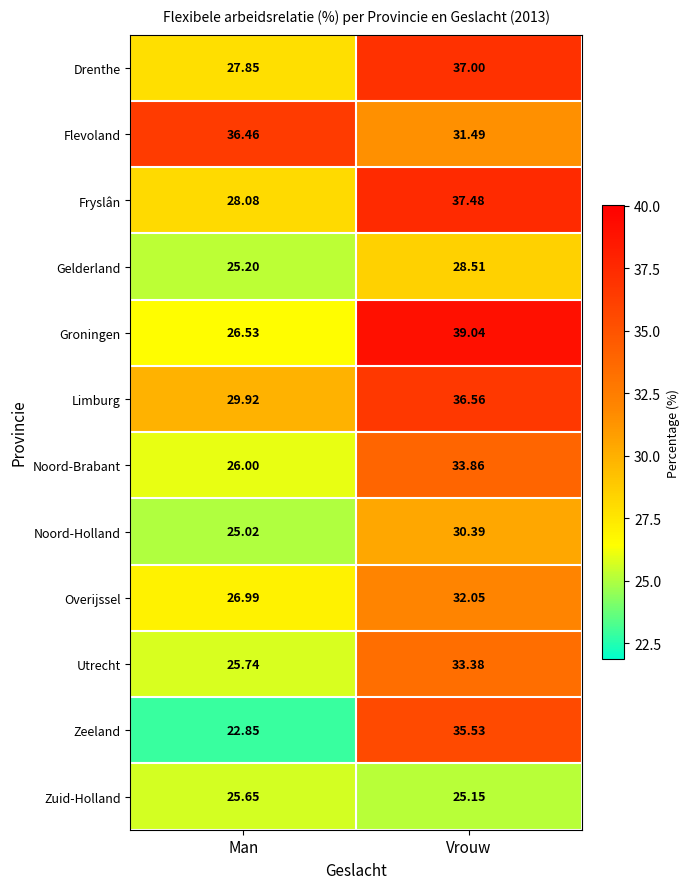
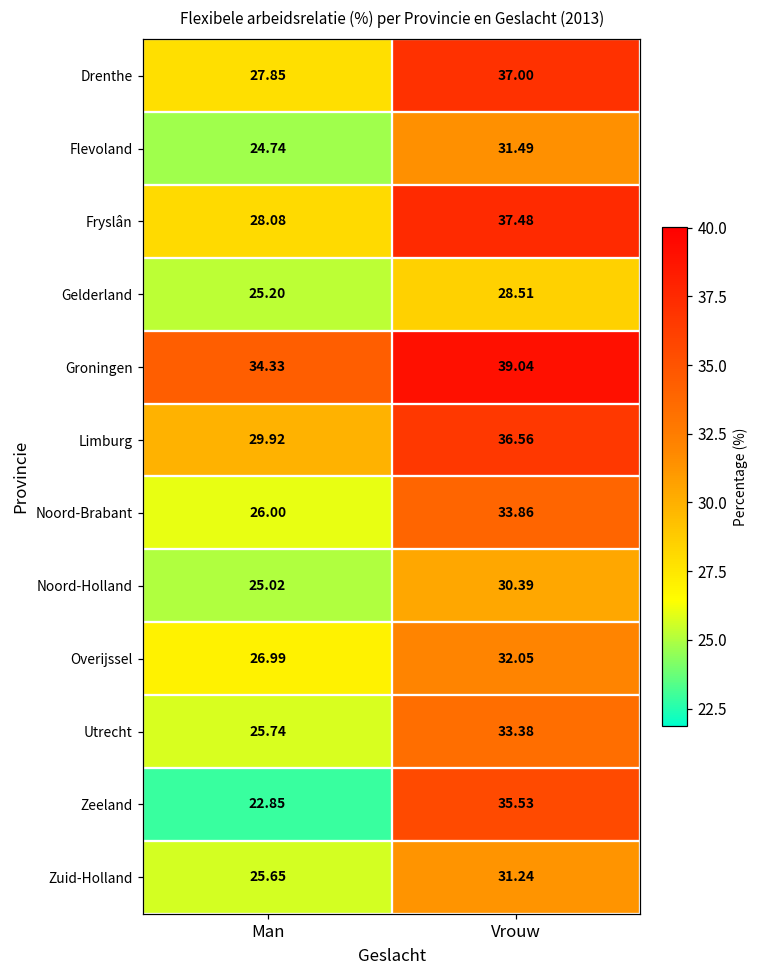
Flevoland, Man: 36.46 -> 24.74
Groningen, Man: 26.53 -> 34.33
Zuid-Holland, Vrouw: 25.15 -> 31.24
